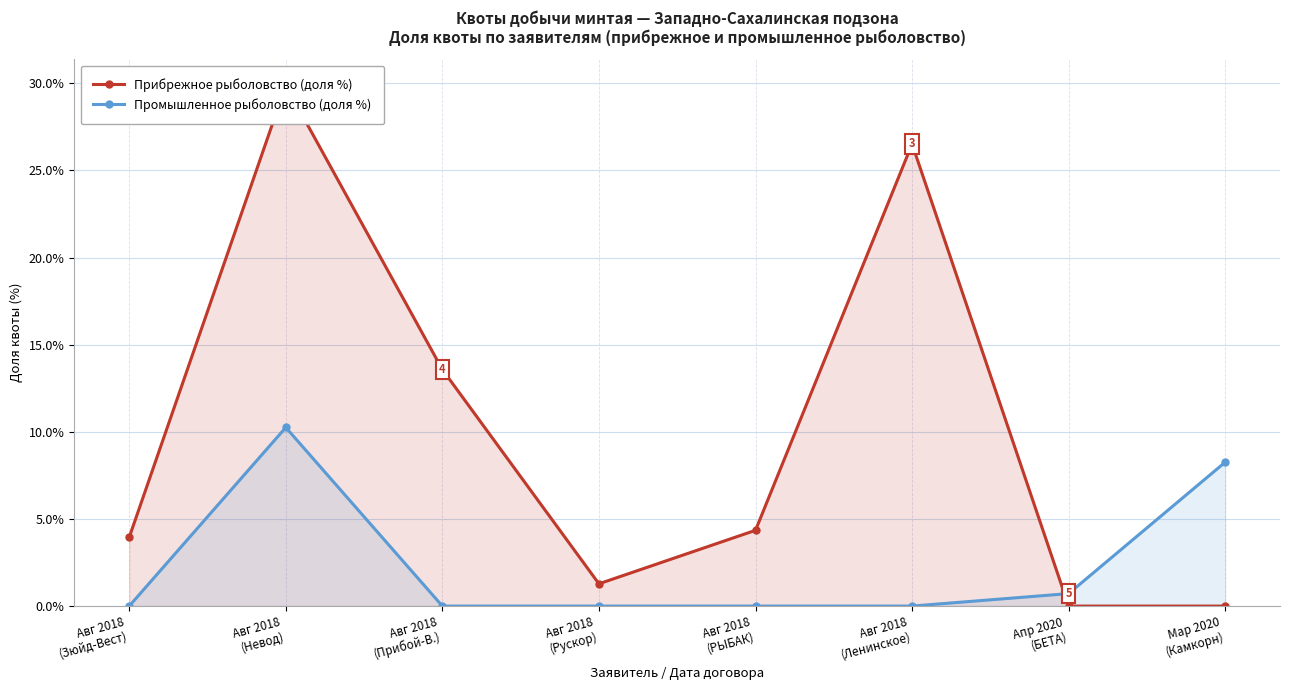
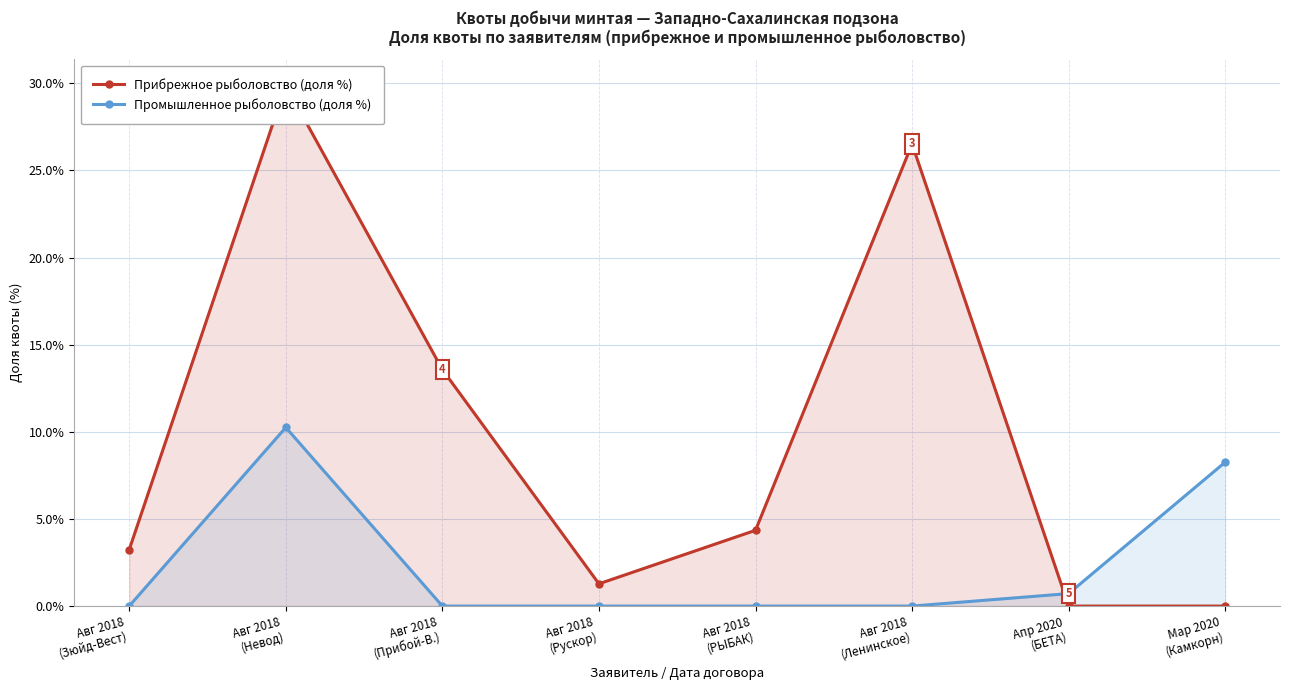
Прибрежное рыболовство (доля %), Авг 2018 (Зюйд-Вест): 3.9% -> 3.2%
